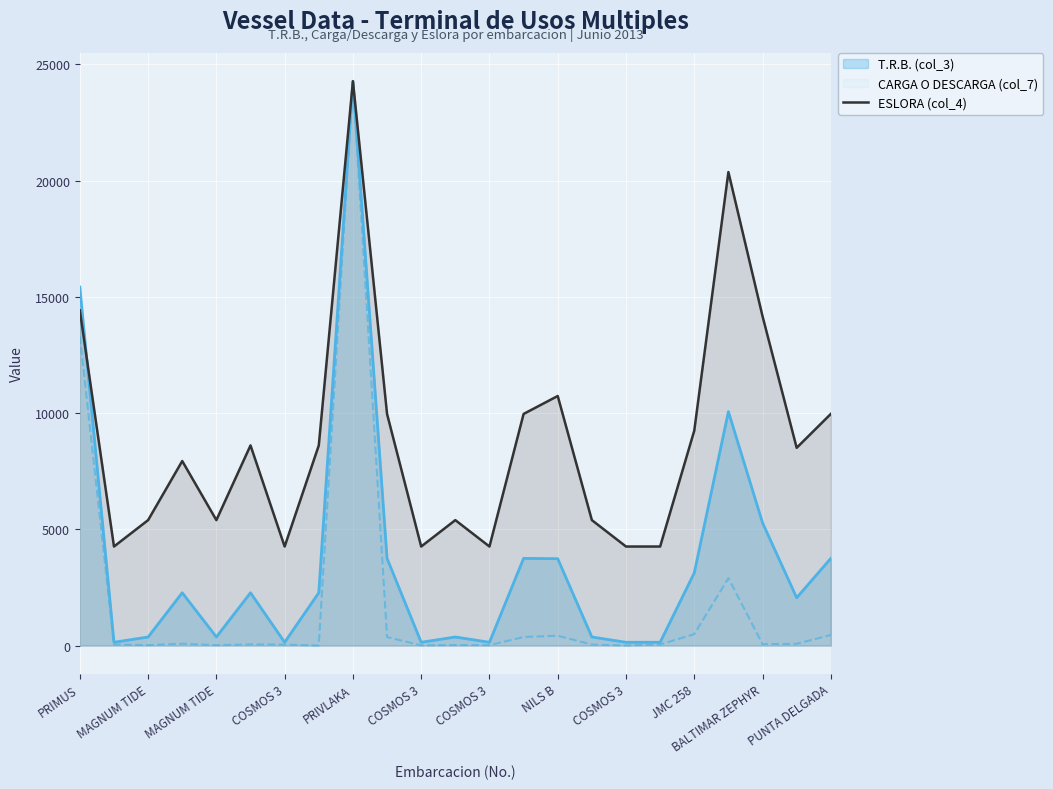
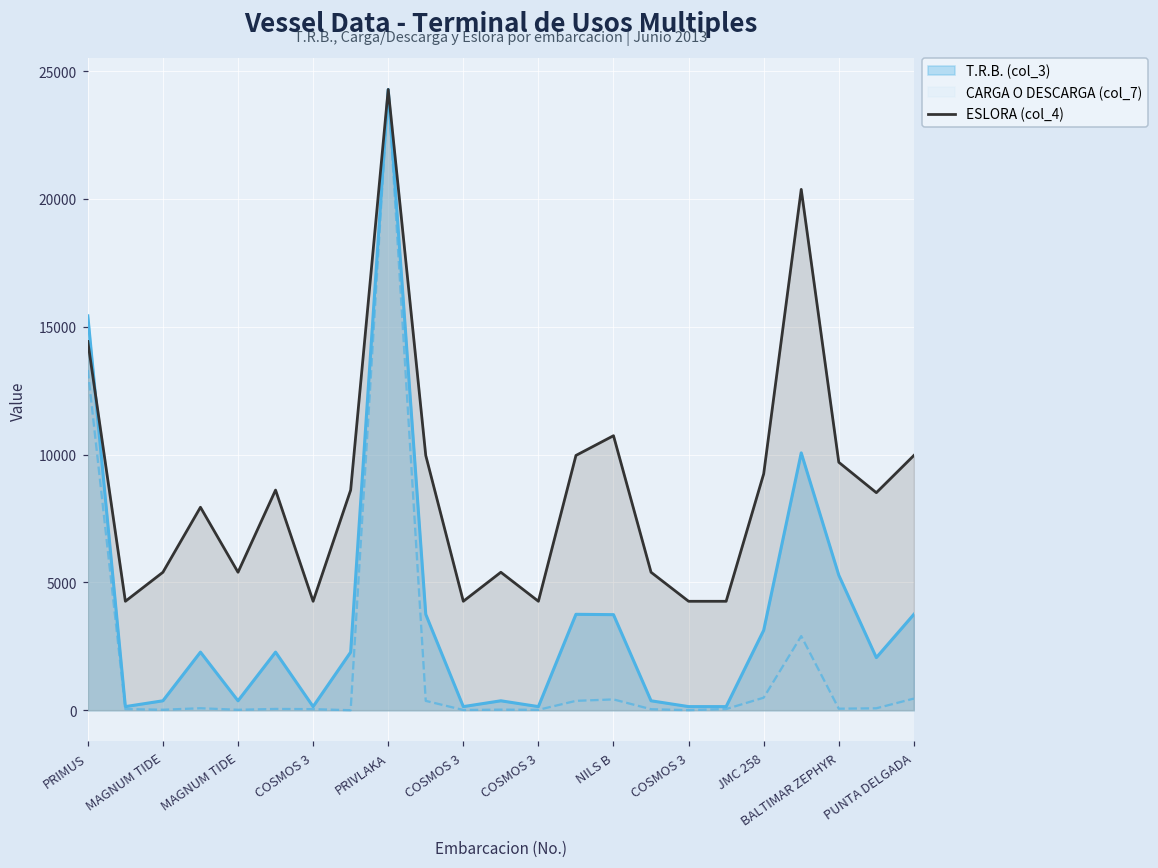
ESLORA (col_4), BALTIMAR ZEPHYR: 14200 -> 9700
